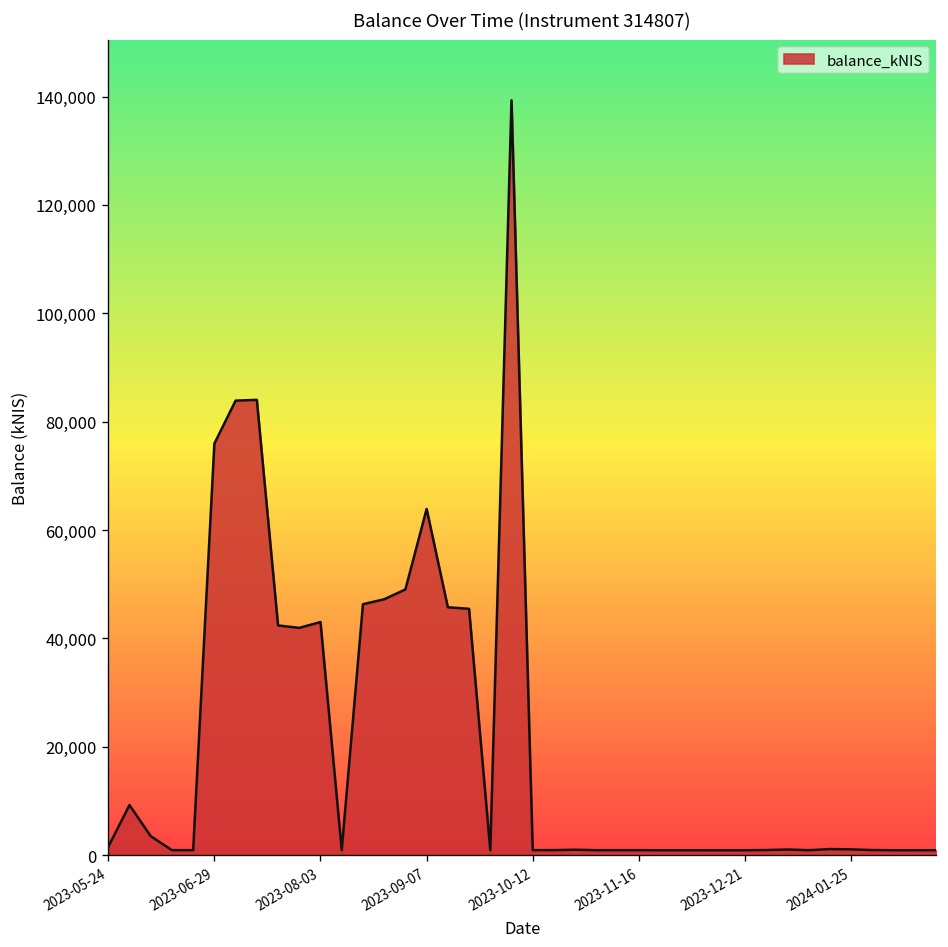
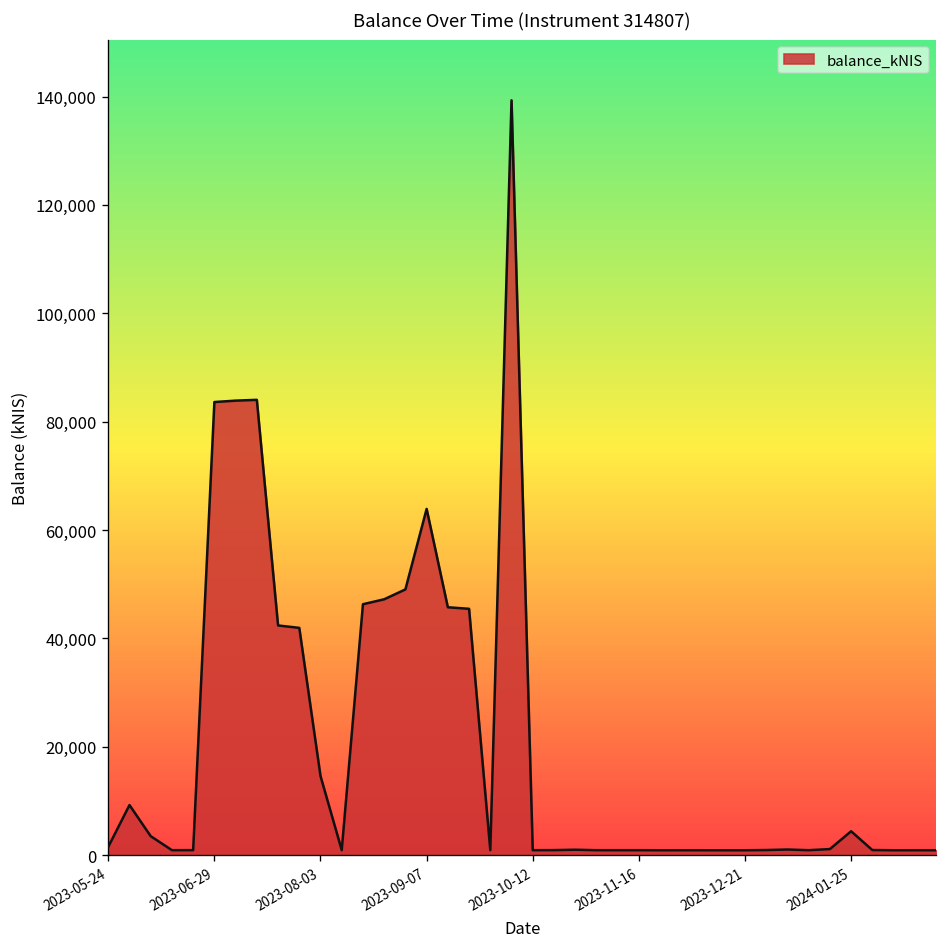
2023-06-29: 76,000 -> 84,000
2023-08-03: 43,000 -> 15,000
2024-01-25: 1,000 -> 4,000
